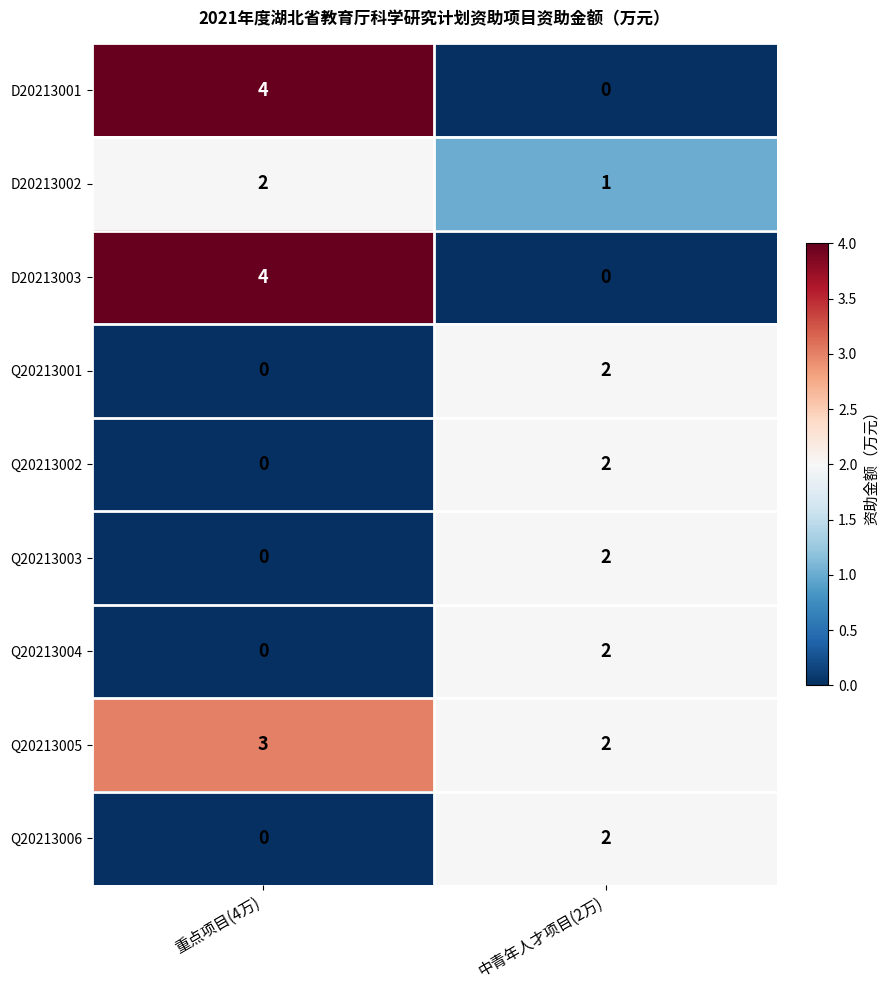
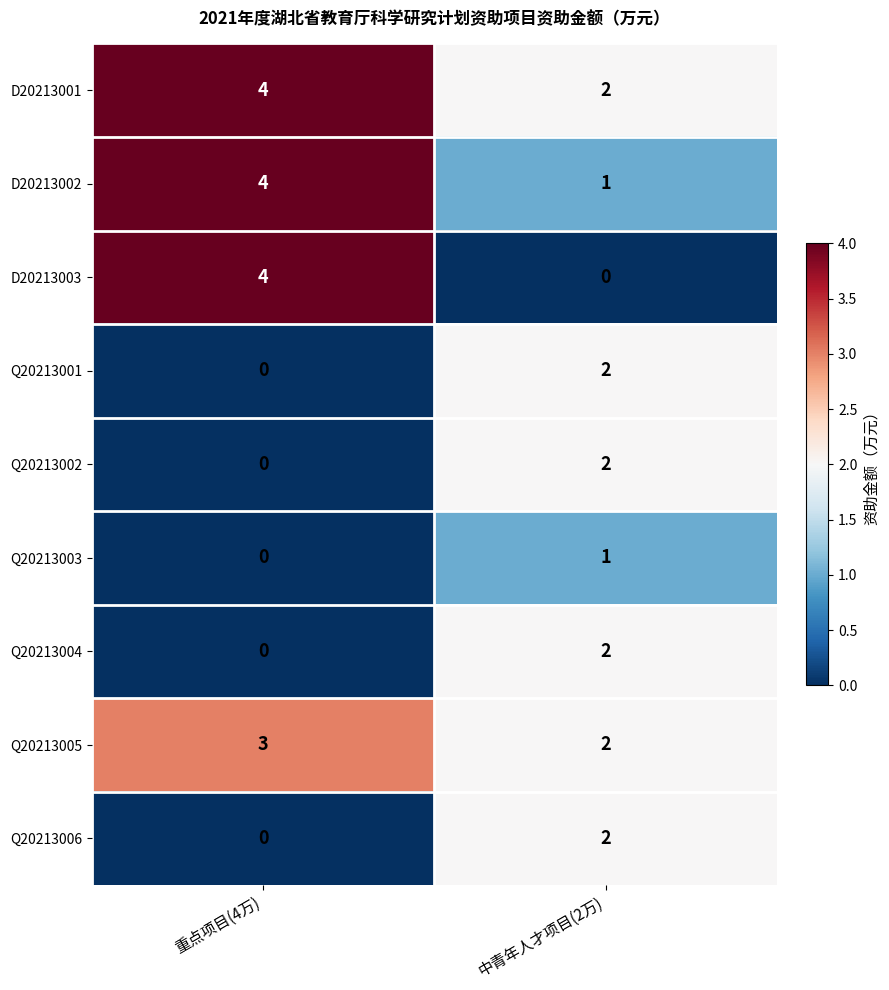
D20213001, 中青年人才项目(2万): 0 -> 2
D20213002, 重点项目(4万): 2 -> 4
Q20213003, 中青年人才项目(2万): 2 -> 1
